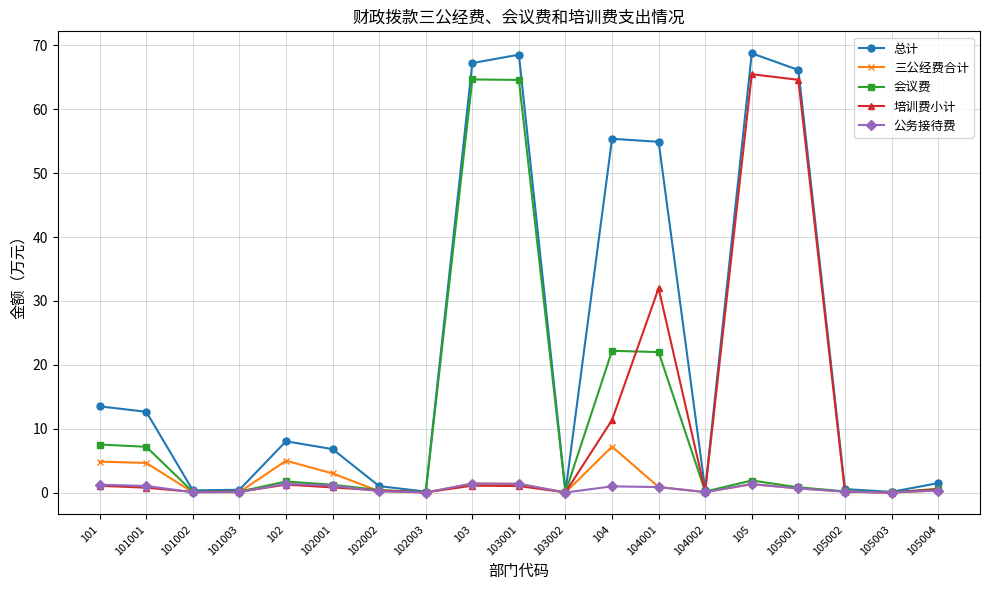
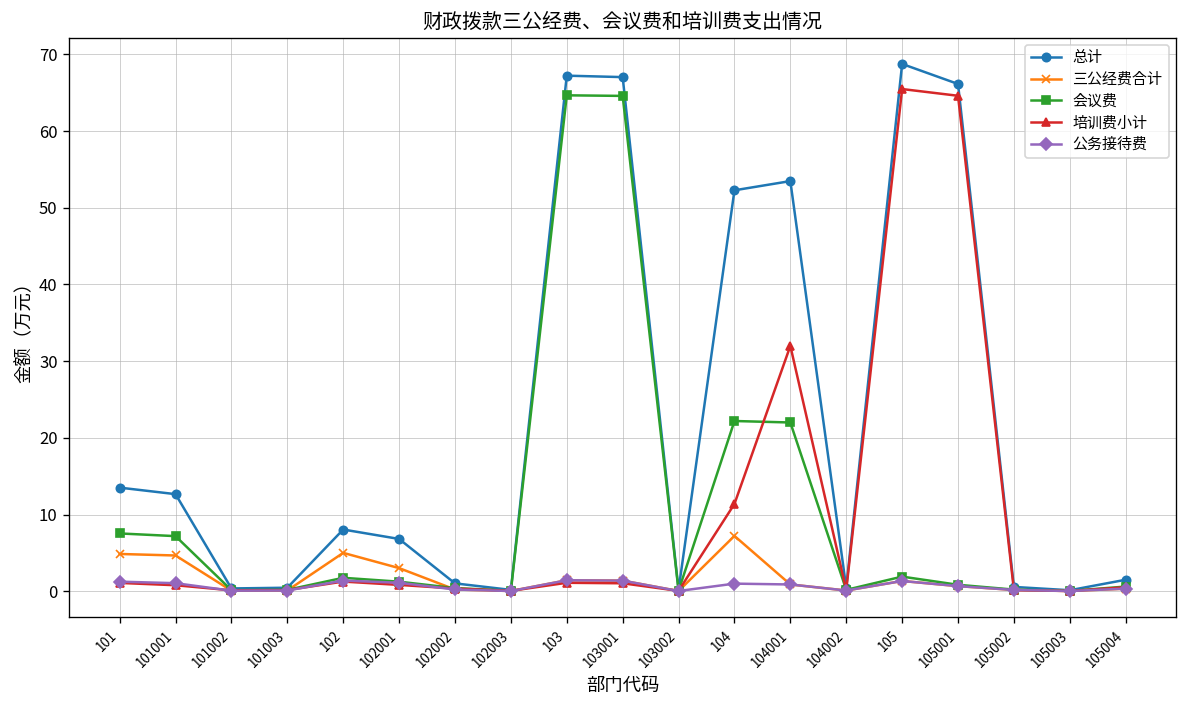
总计, 103001: 69 -> 67
总计, 104: 55 -> 52
总计, 104001: 55 -> 53
